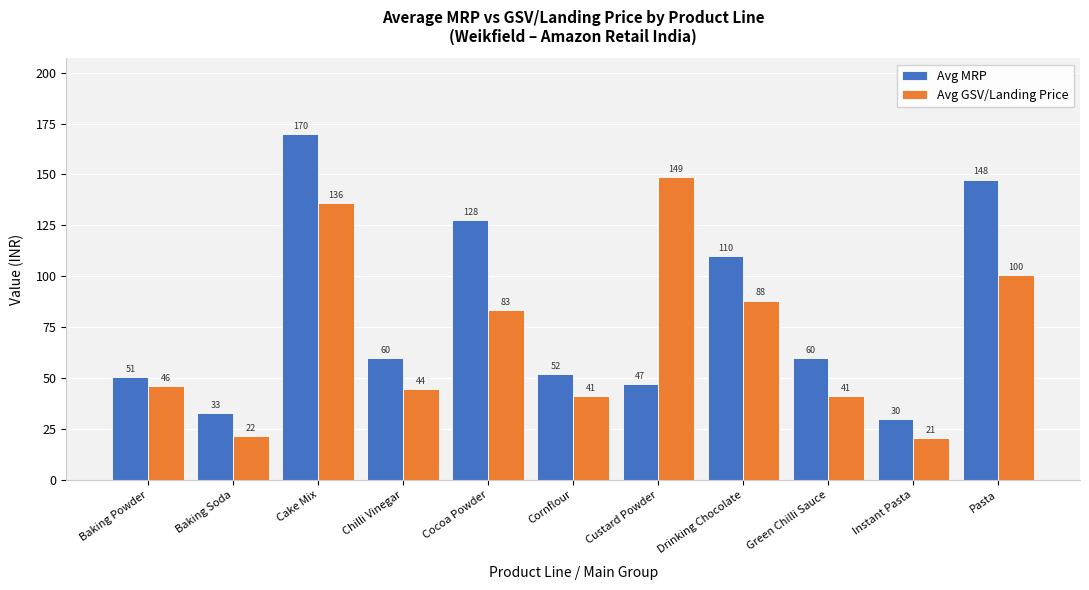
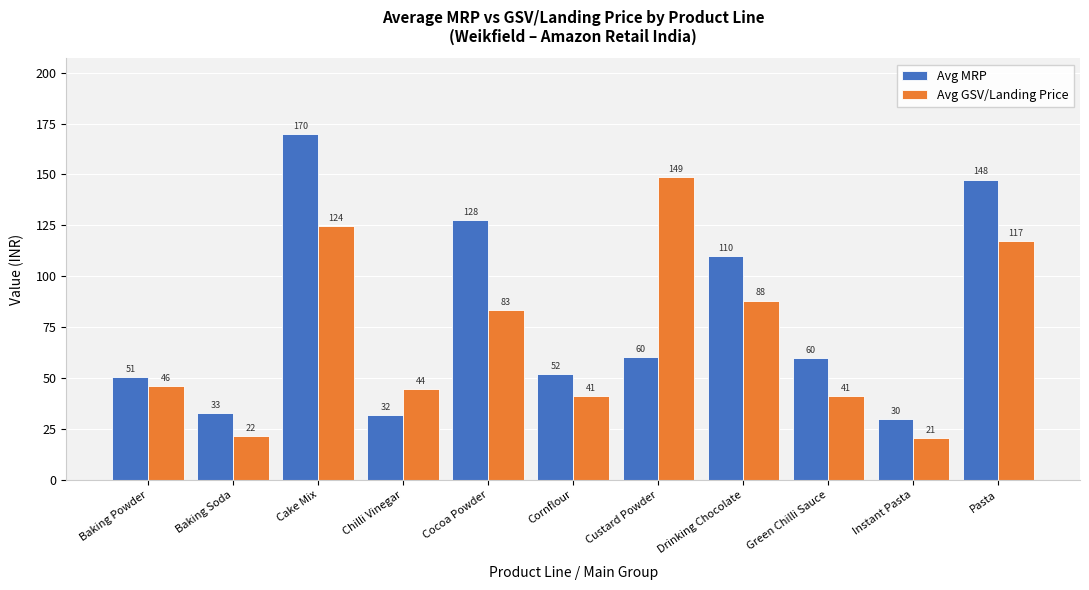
Avg GSV/Landing Price, Cake Mix: 136 -> 124
Avg MRP, Chilli Vinegar: 60 -> 32
Avg MRP, Custard Powder: 47 -> 60
Avg GSV/Landing Price, Pasta: 100 -> 117
